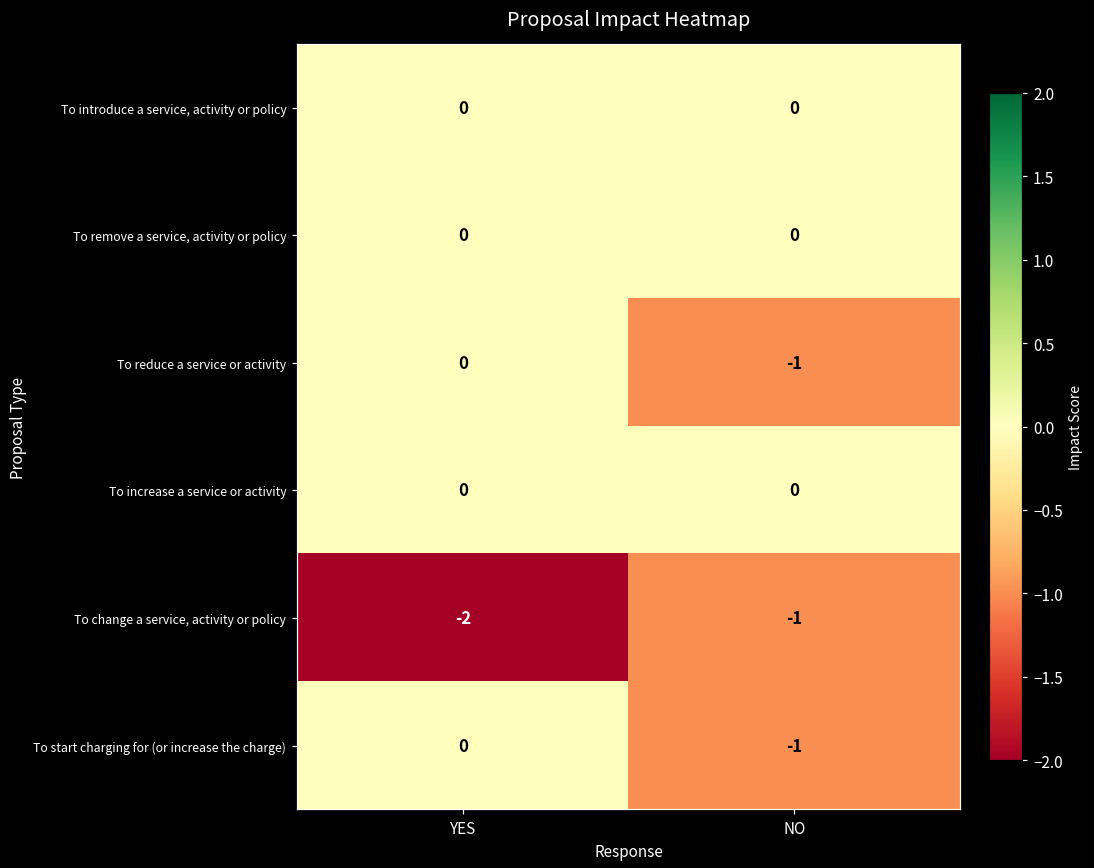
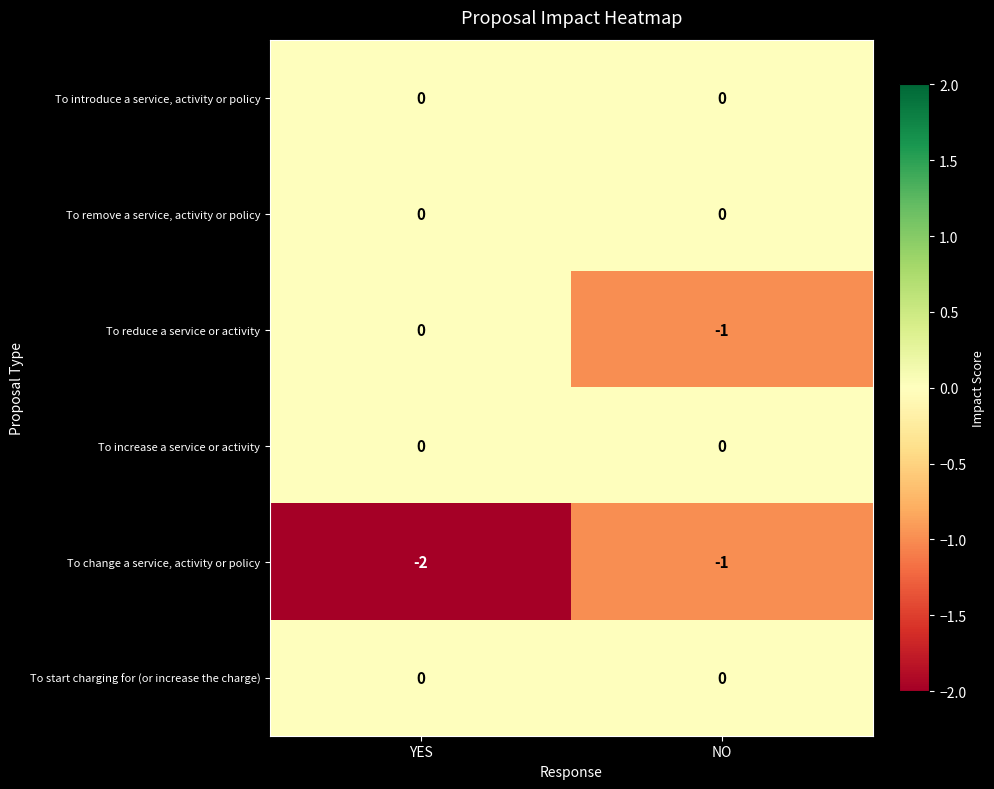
To start charging for (or increase the charge), NO: -1 -> 0
